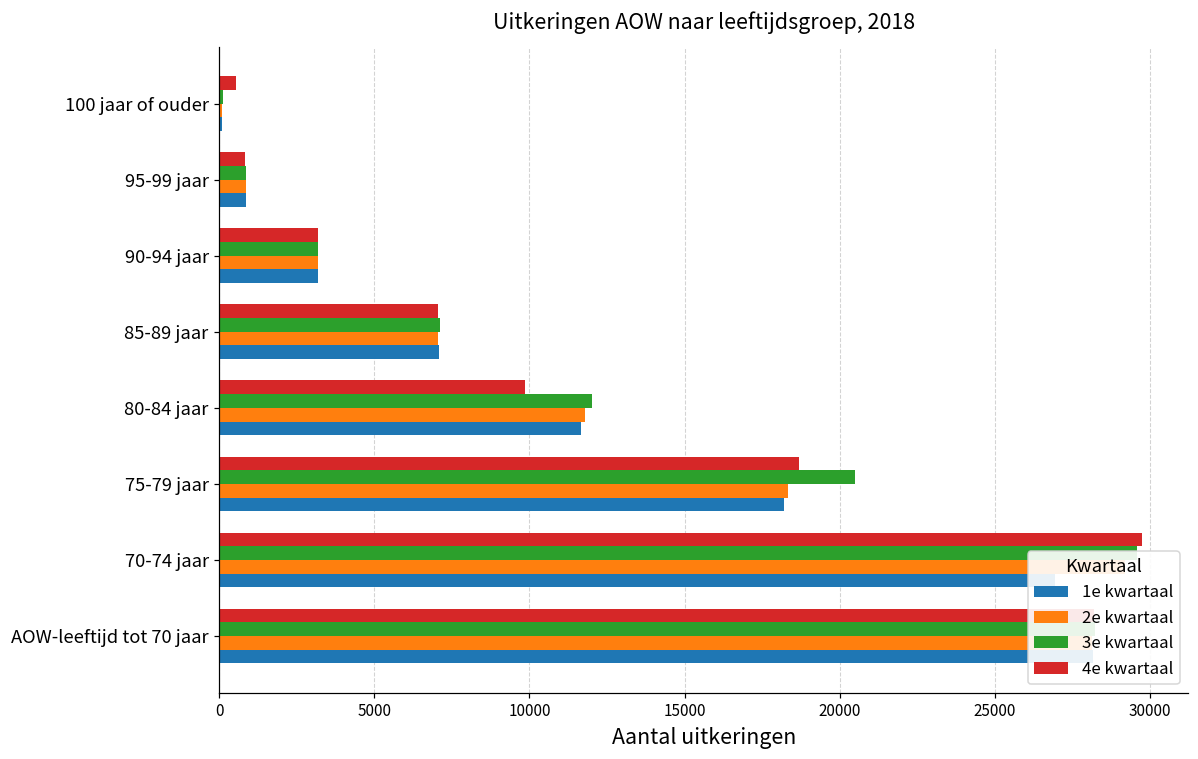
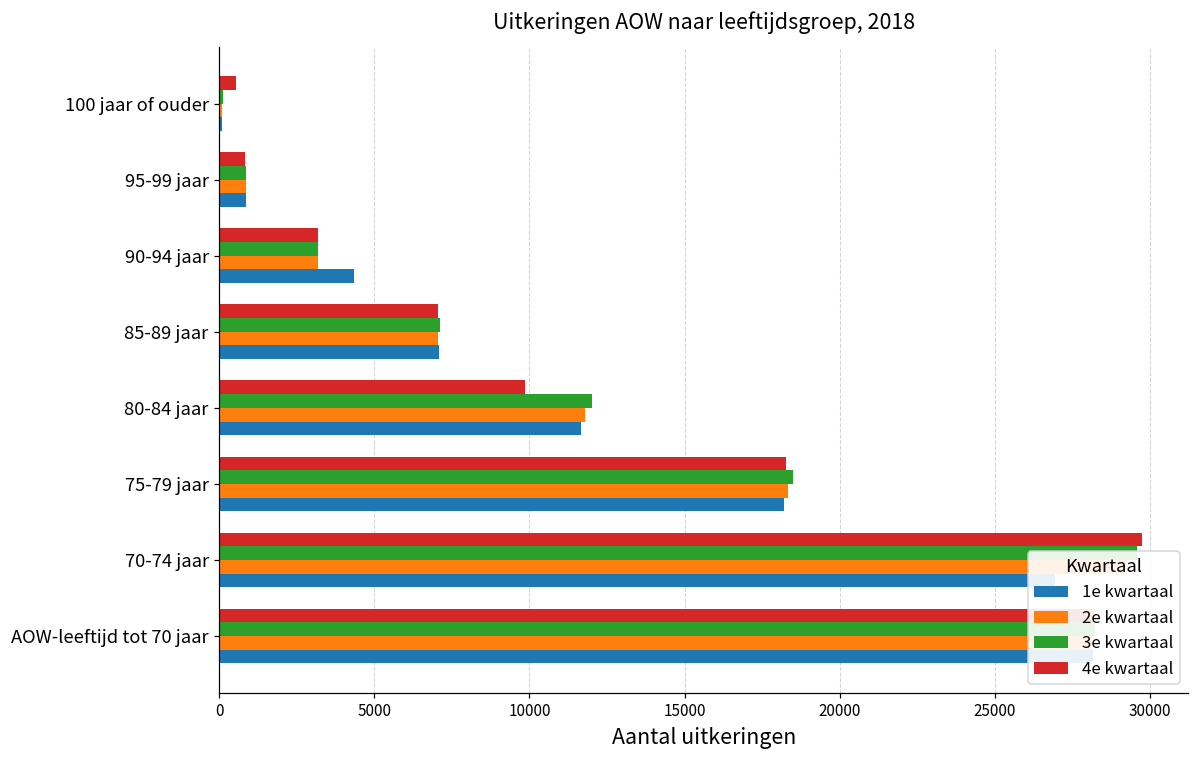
1e kwartaal, 90-94 jaar: 3200 -> 4300
4e kwartaal, 75-79 jaar: 18700 -> 18300
3e kwartaal, 75-79 jaar: 20500 -> 18500
